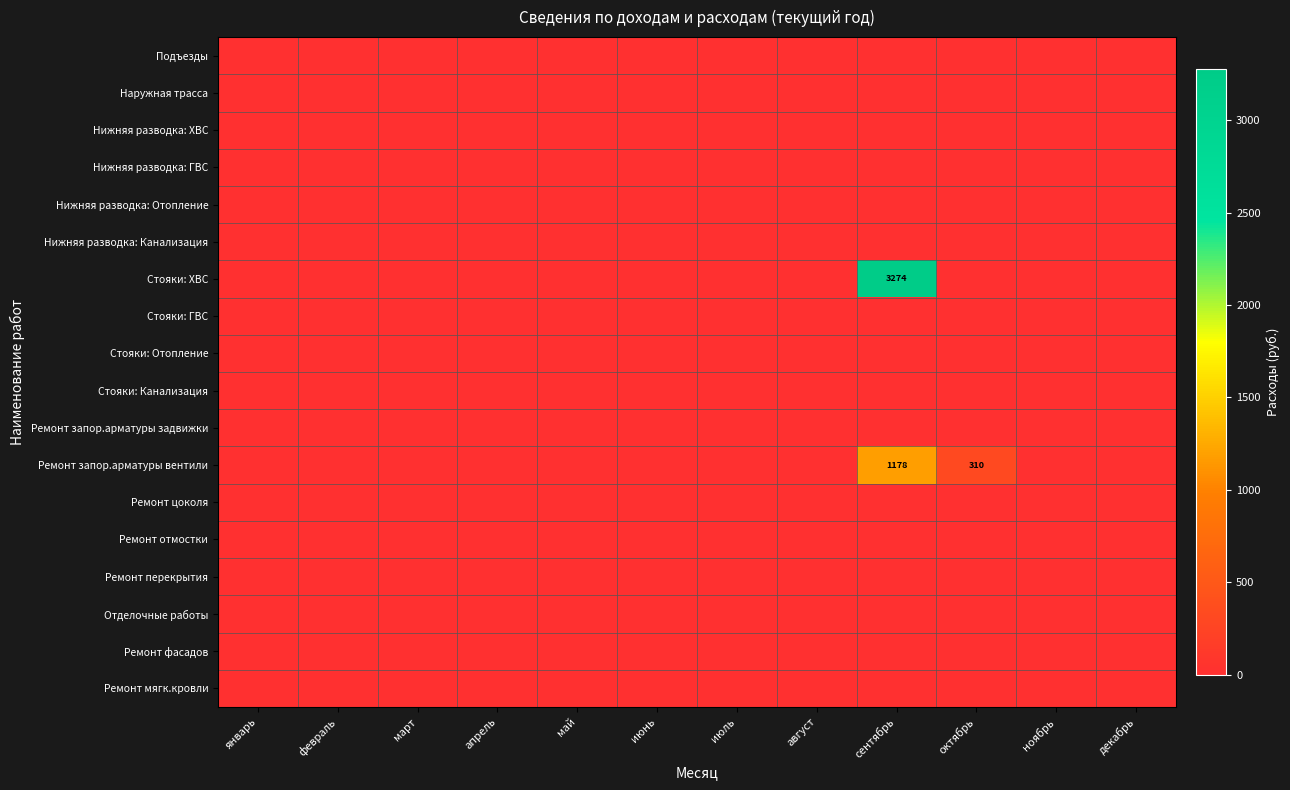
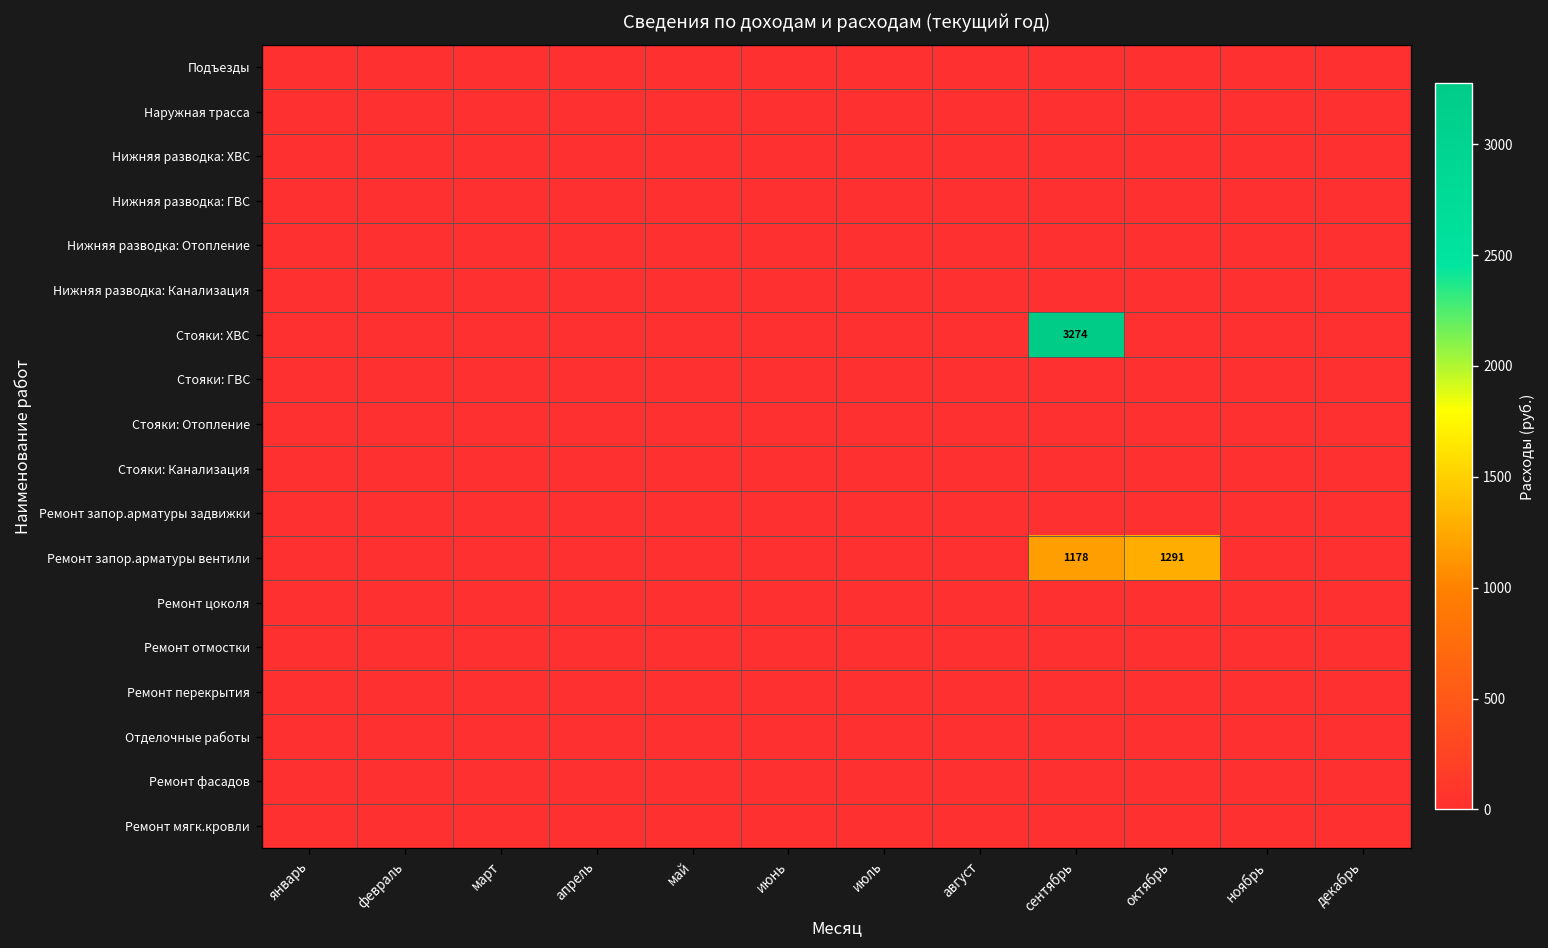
Ремонт запор.арматуры вентили, октябрь: 310 -> 1291
